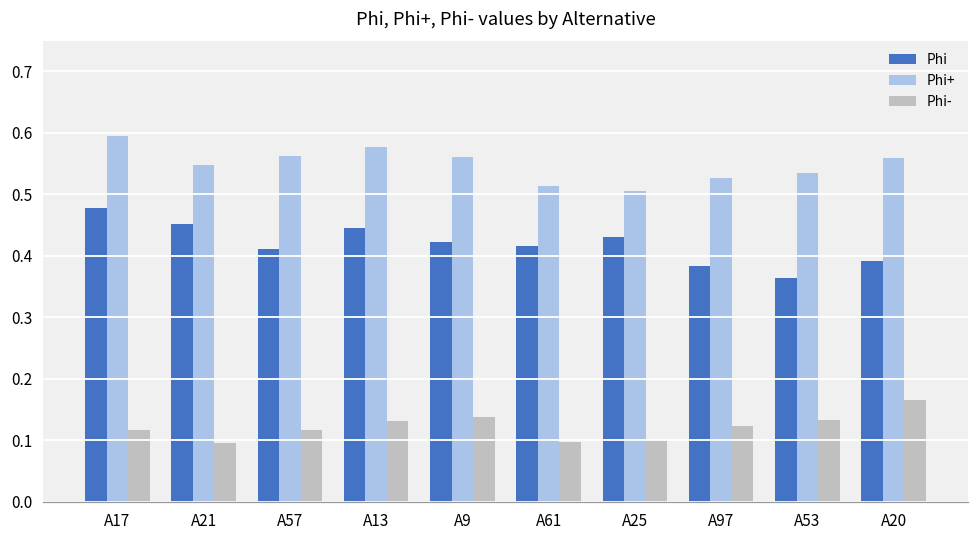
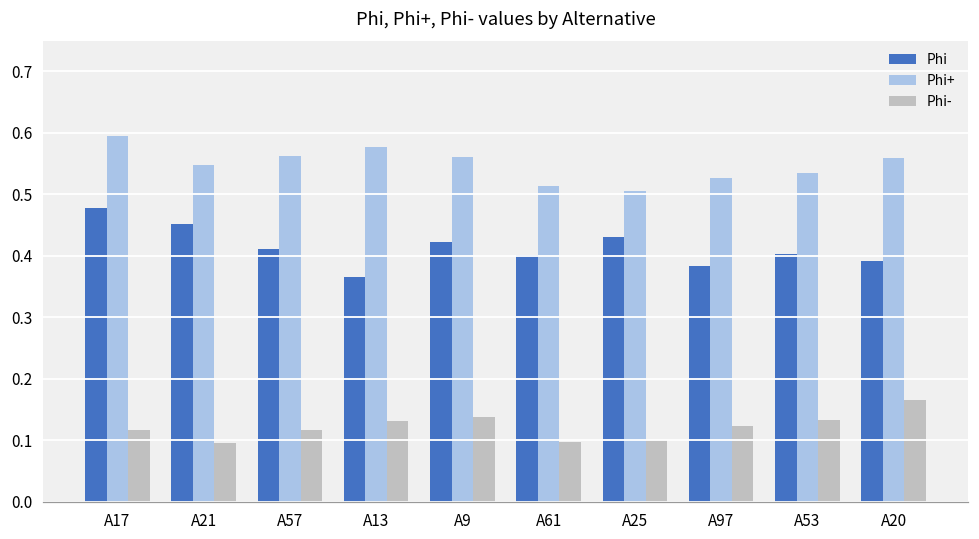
Phi, A13: 0.45 -> 0.37
Phi, A61: 0.42 -> 0.40
Phi, A53: 0.36 -> 0.40
